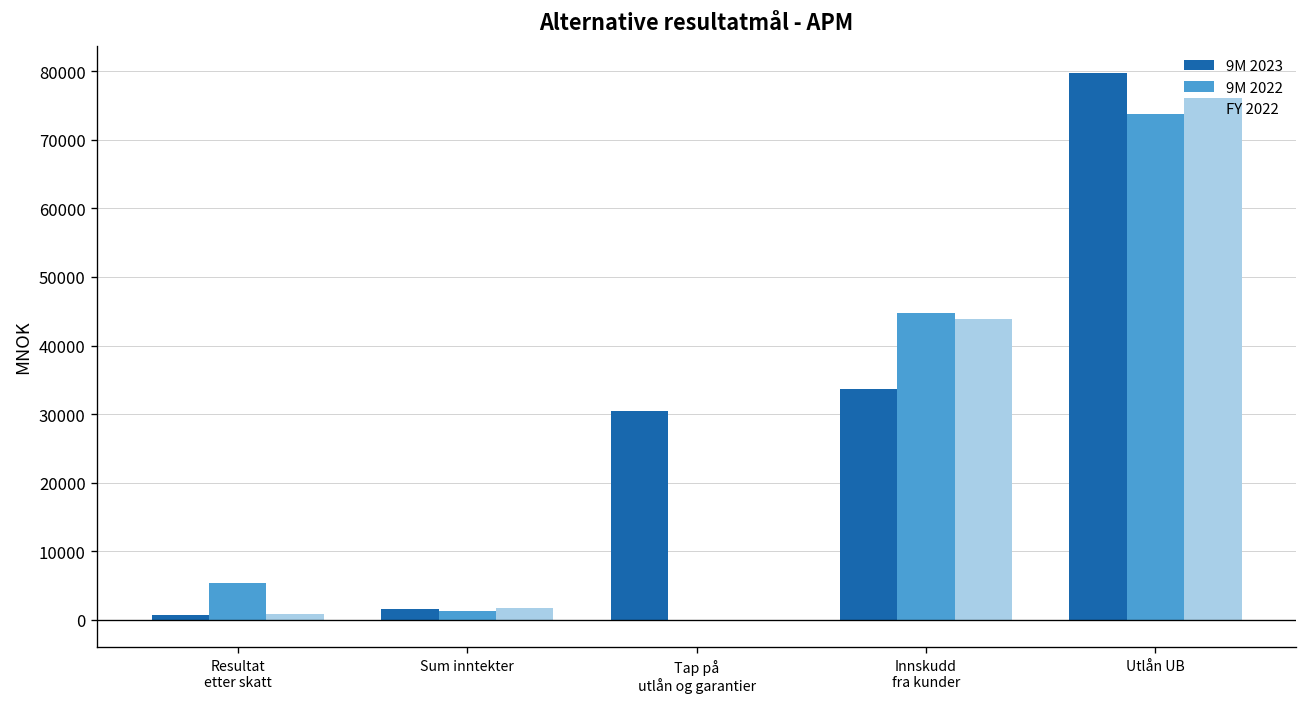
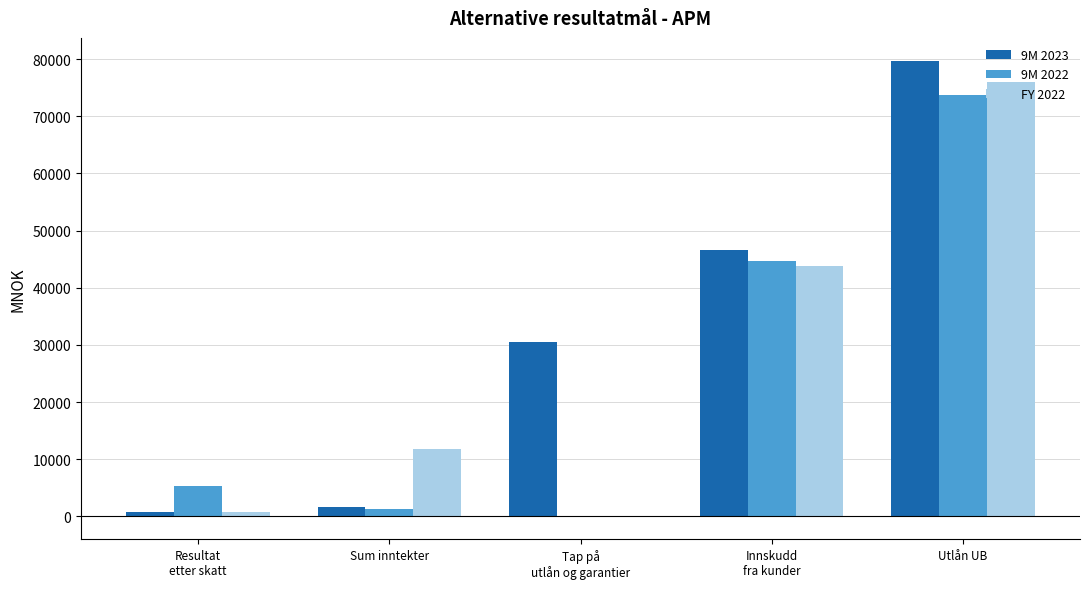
FY 2022, Sum inntekter: 2000 -> 12000
9M 2023, Innskudd fra kunder: 34000 -> 47000
